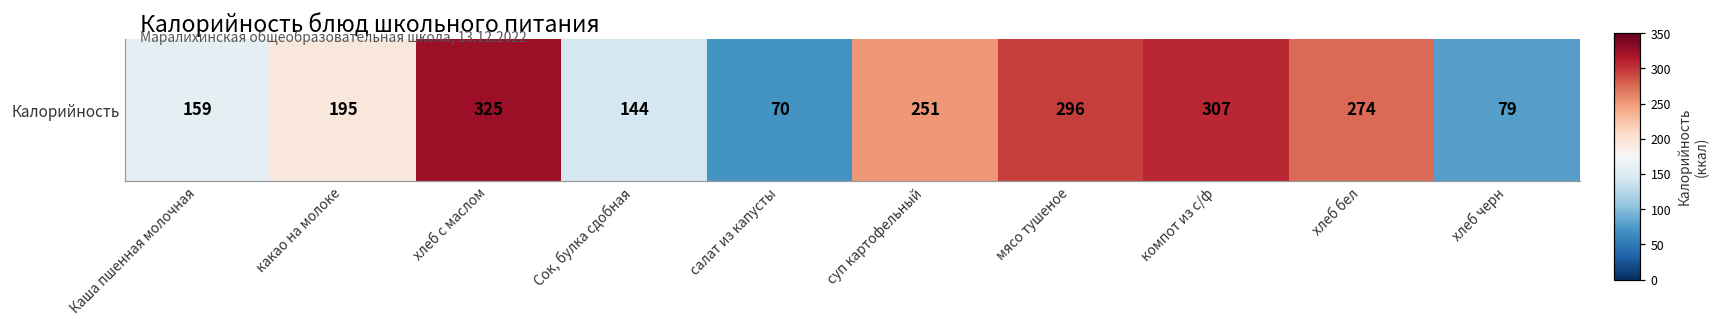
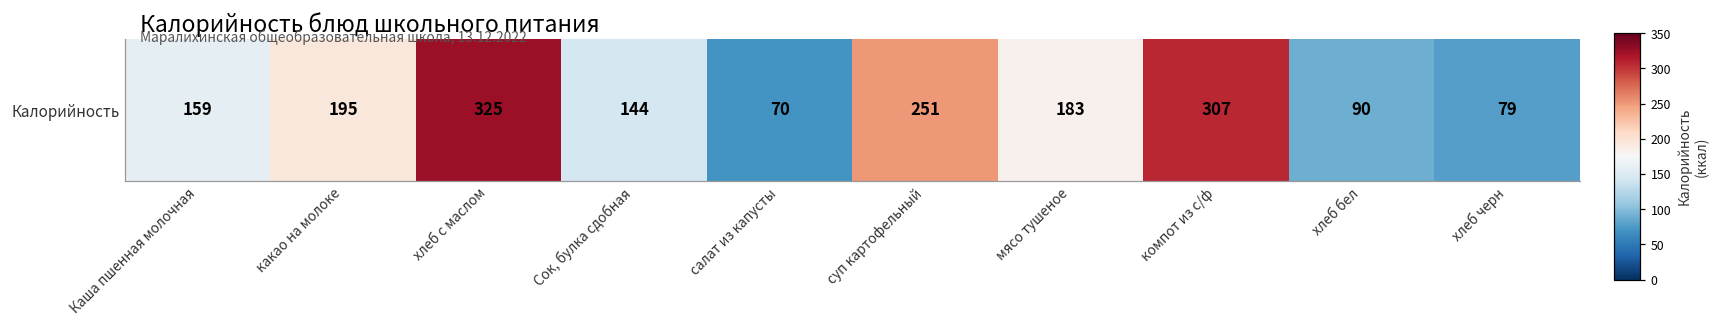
Калорийность, мясо тушеное: 296 -> 183
Калорийность, хлеб бел: 274 -> 90
